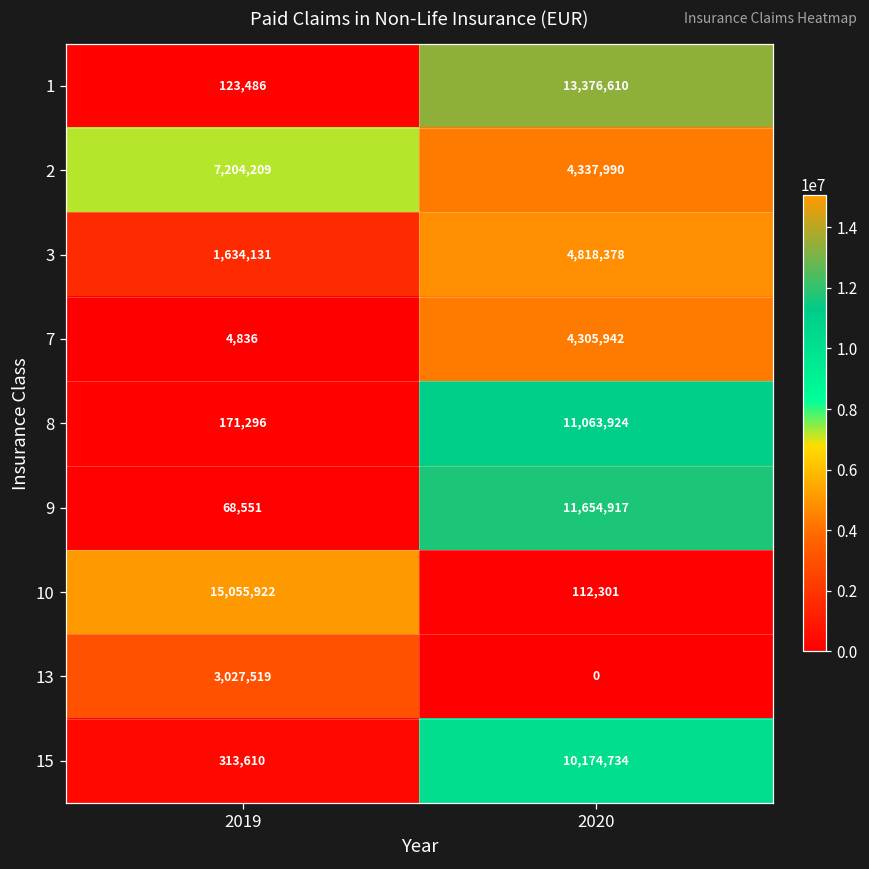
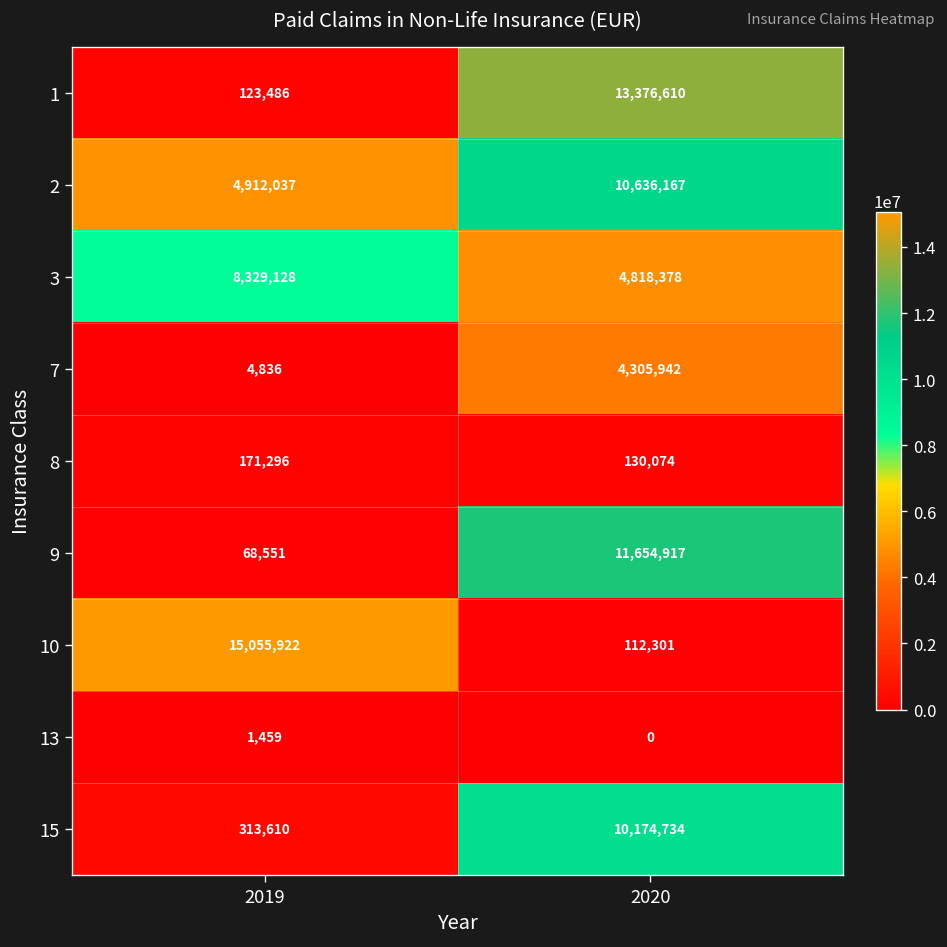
2, 2019: 7,204,209 -> 4,912,037
2, 2020: 4,337,990 -> 10,636,167
3, 2019: 1,634,131 -> 8,329,128
8, 2020: 11,063,924 -> 130,074
13, 2019: 3,027,519 -> 1,459
